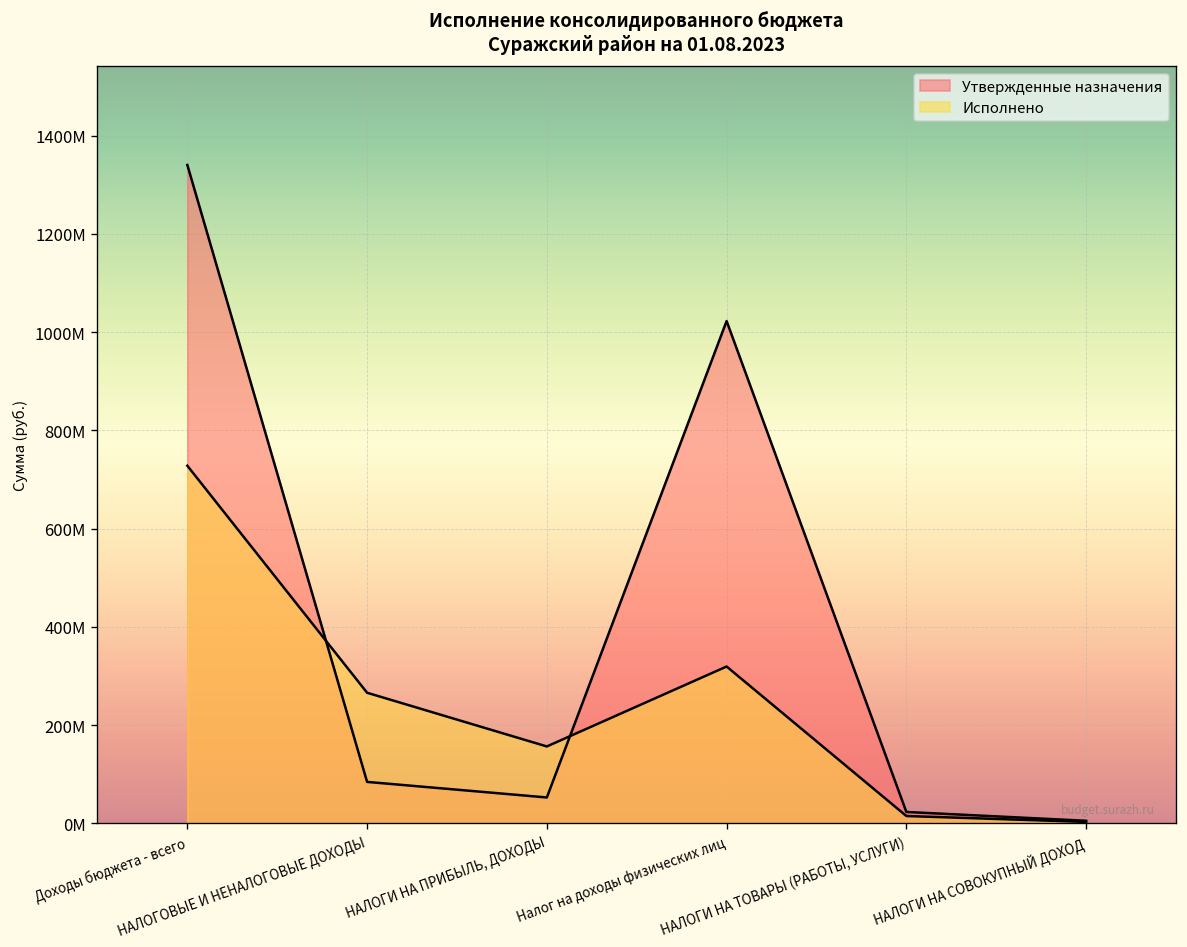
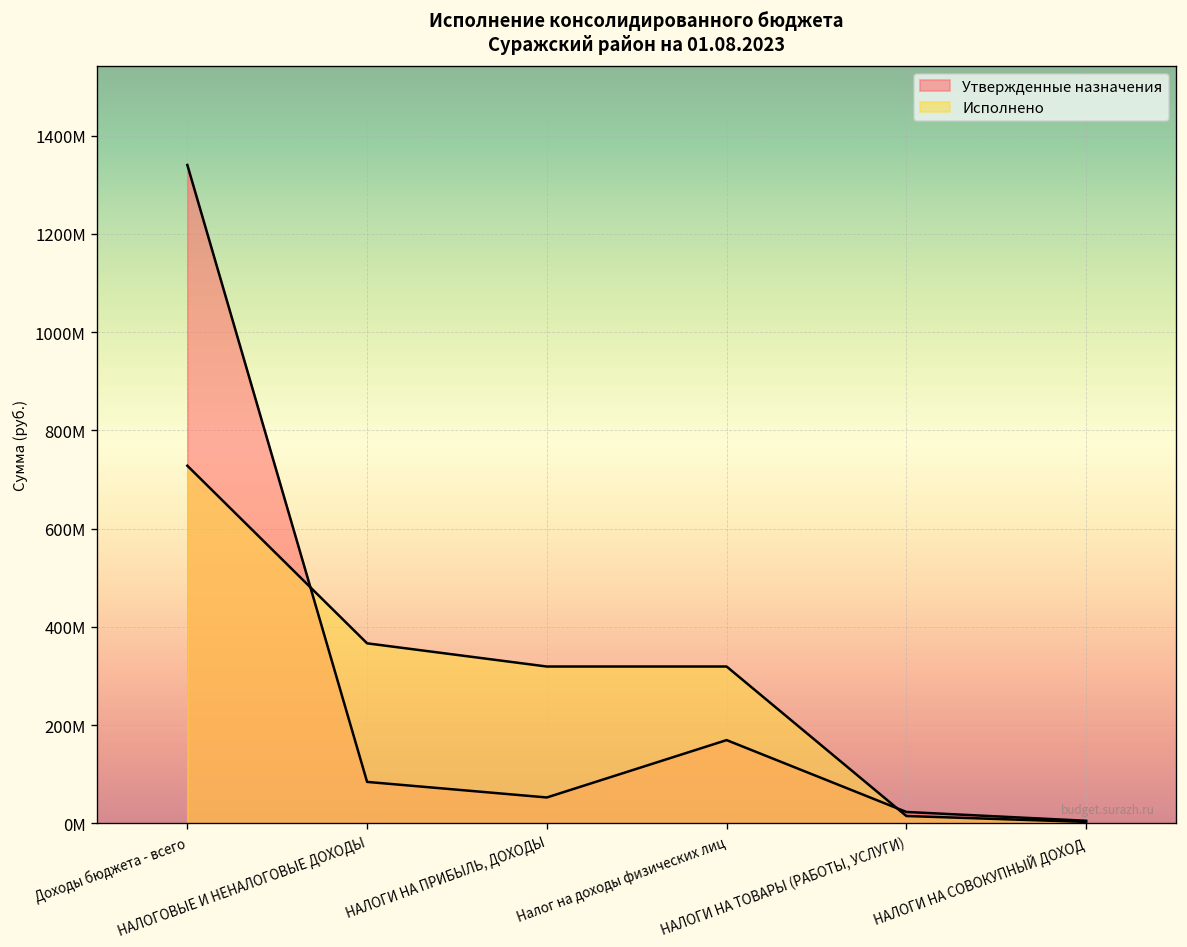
Исполнено, НАЛОГОВЫЕ И НЕНАЛОГОВЫЕ ДОХОДЫ: 270000000 -> 370000000
Исполнено, НАЛОГИ НА ПРИБЫЛЬ, ДОХОДЫ: 160000000 -> 320000000
Утвержденные назначения, Налог на доходы физических лиц: 1020000000 -> 170000000
